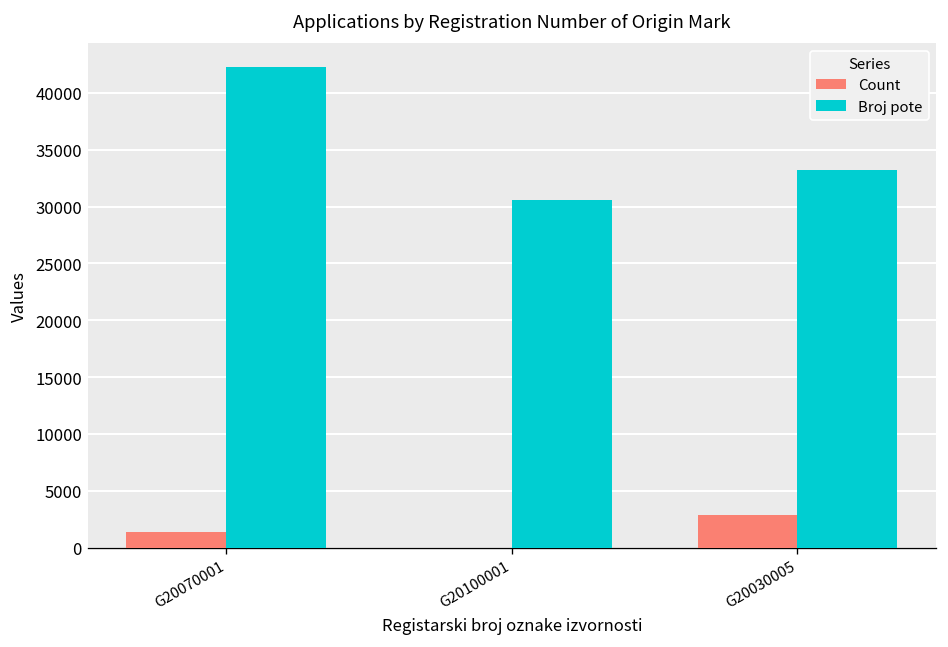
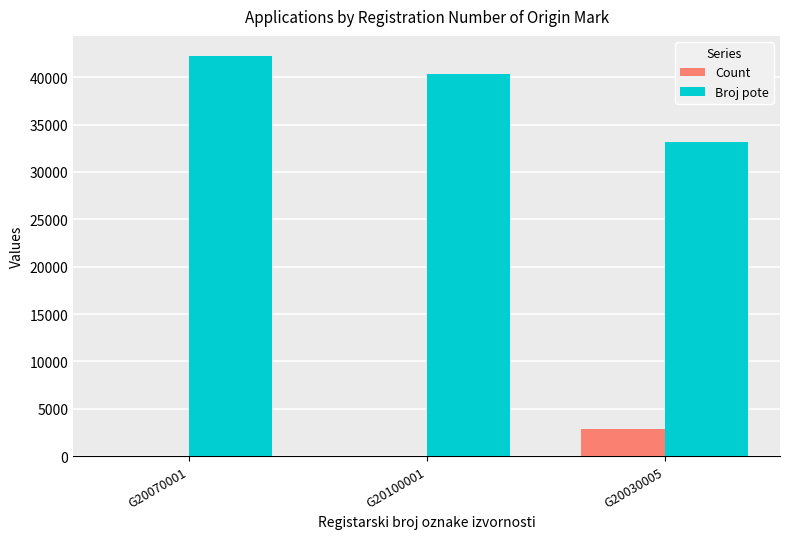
Count, G20070001: 1000 -> 0
Broj pote, G20100001: 31000 -> 40000
